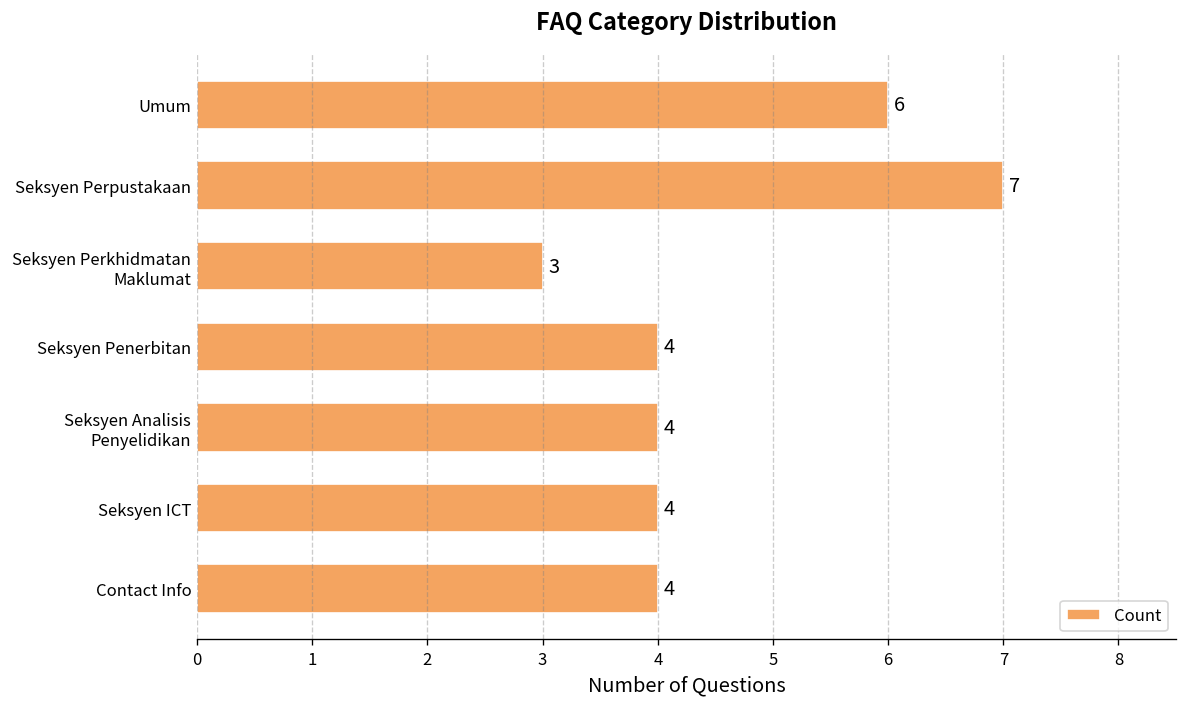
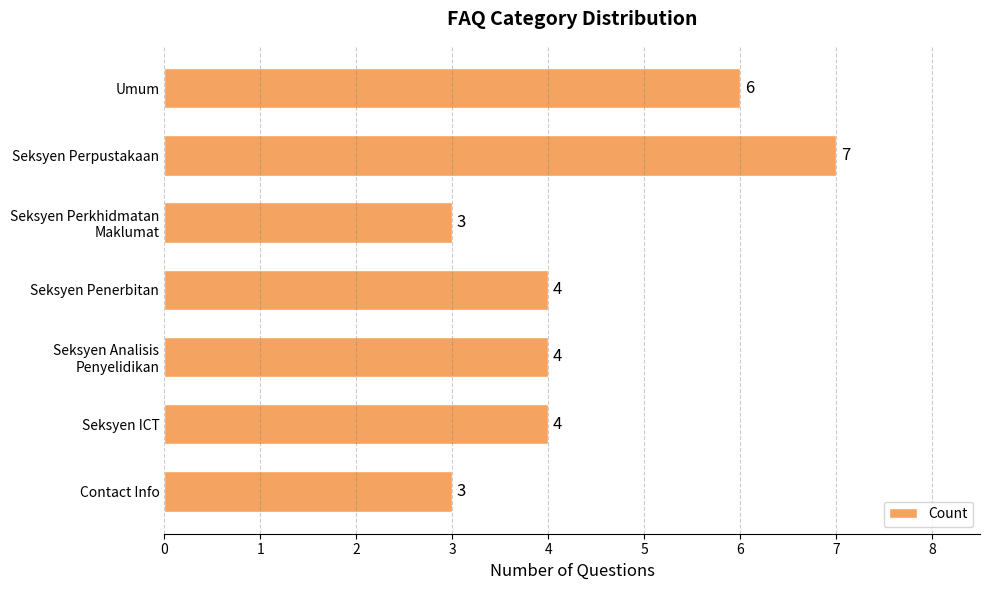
Contact Info: 4 -> 3
